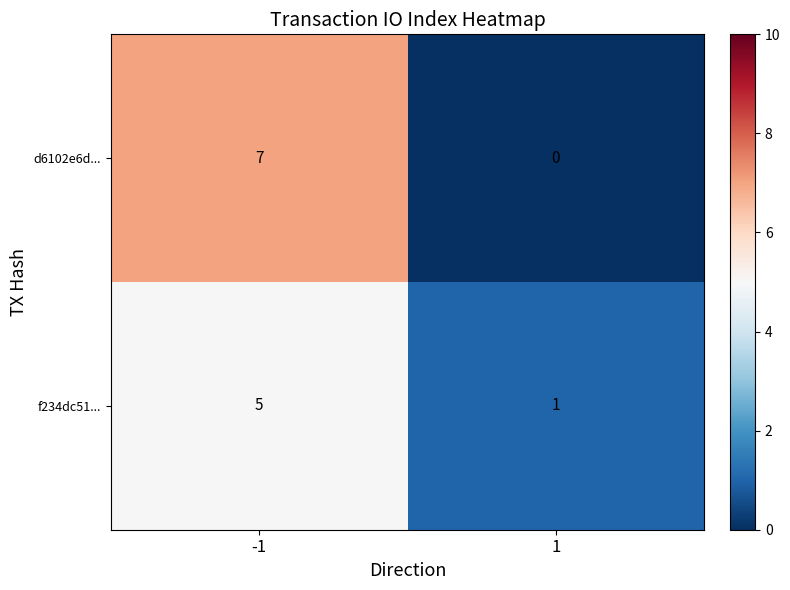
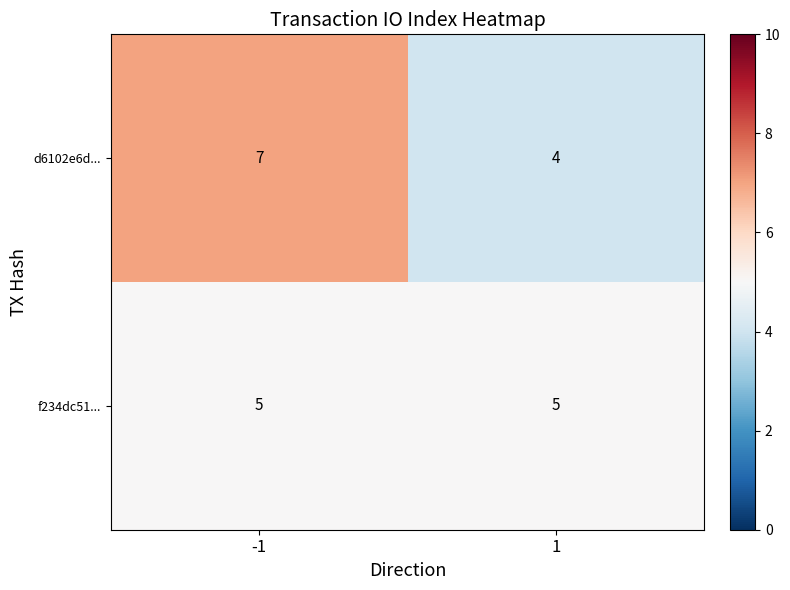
d6102e6d..., 1: 0 -> 4
f234dc51..., 1: 1 -> 5
